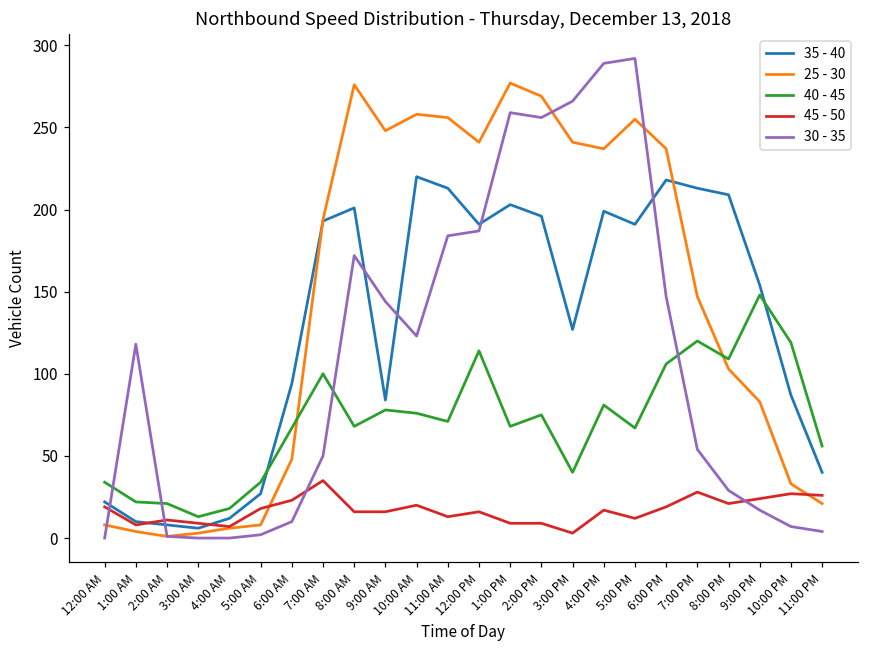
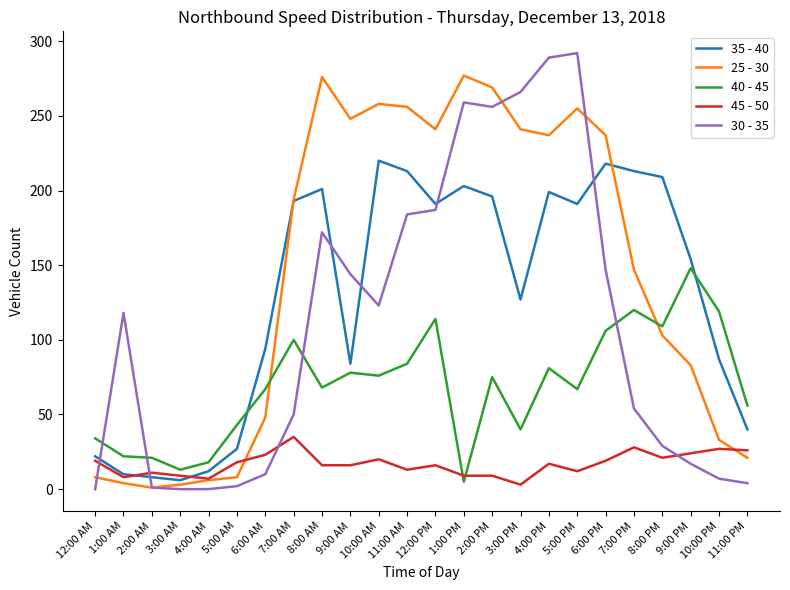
40 - 45, 5:00 AM: 34 -> 43
40 - 45, 11:00 AM: 71 -> 84
40 - 45, 1:00 PM: 68 -> 5
